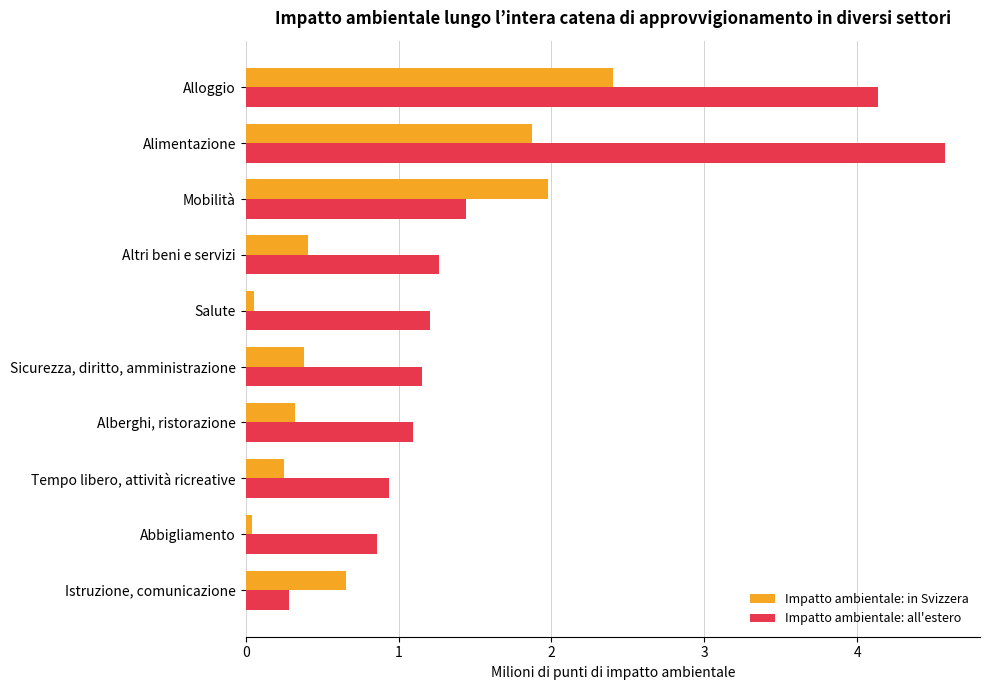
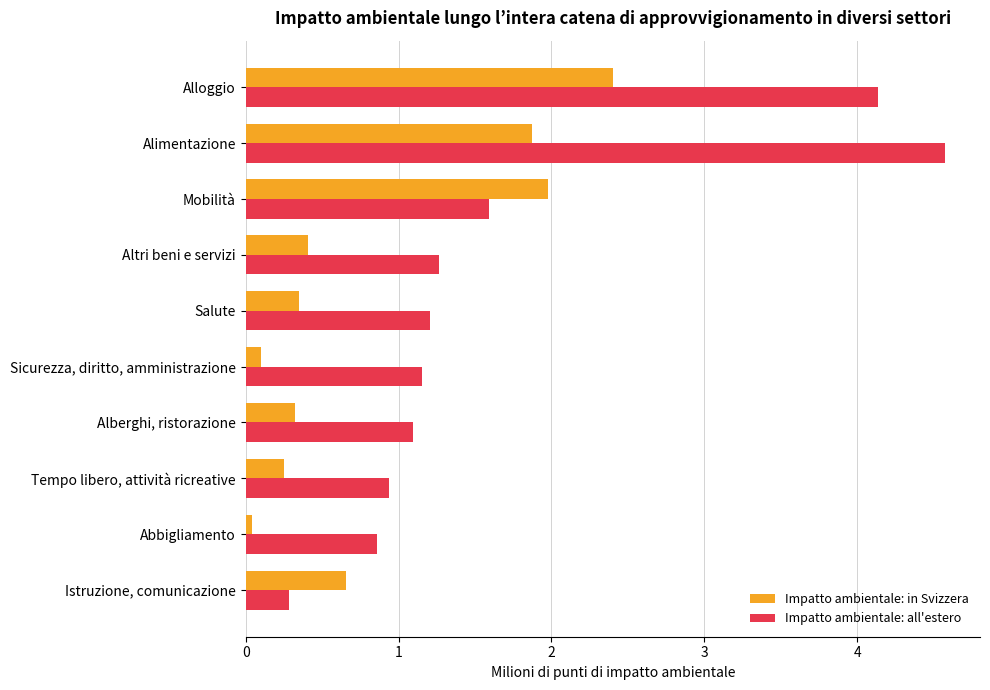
Impatto ambientale: all'estero, Mobilità: 1.44 -> 1.59
Impatto ambientale: in Svizzera, Salute: 0.05 -> 0.35
Impatto ambientale: in Svizzera, Sicurezza, diritto, amministrazione: 0.38 -> 0.10
